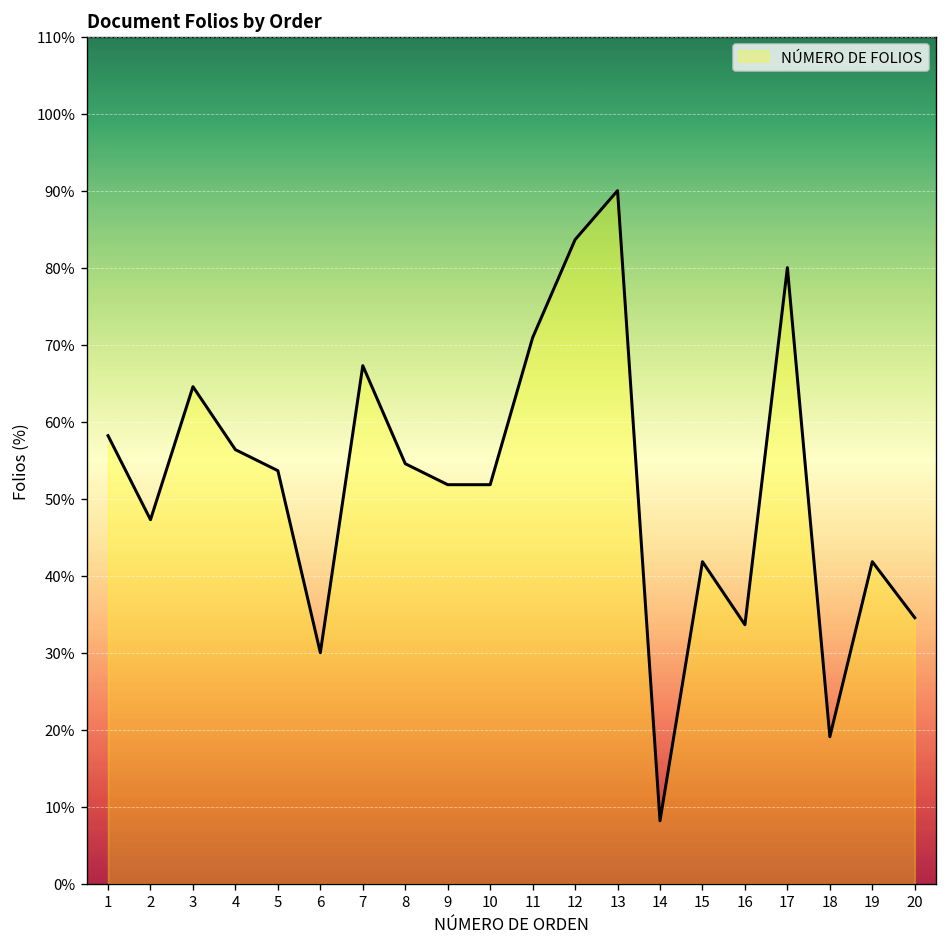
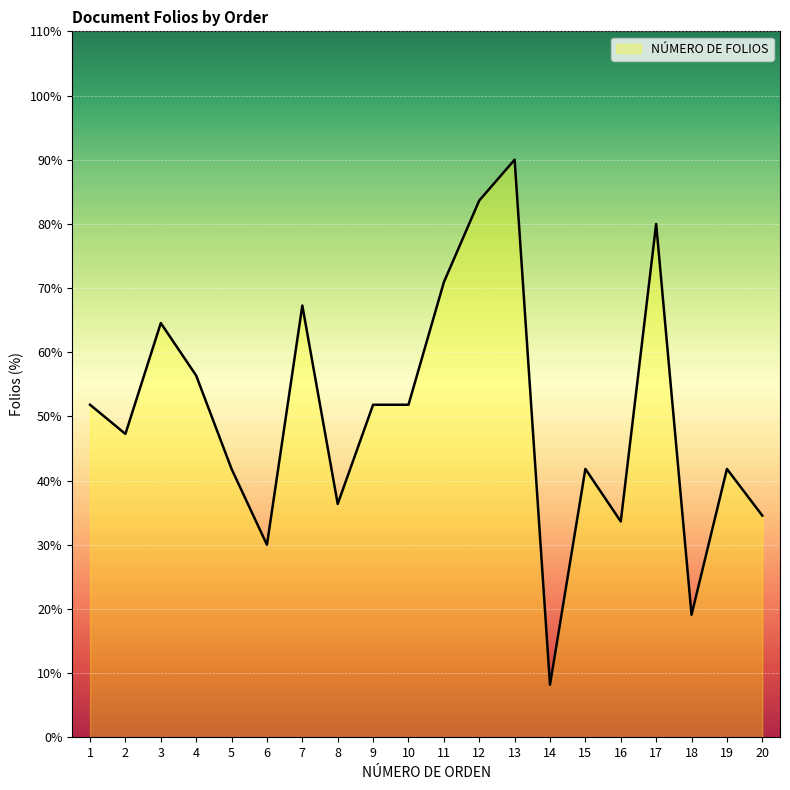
1: 58% -> 52%
5: 54% -> 42%
8: 55% -> 36%
